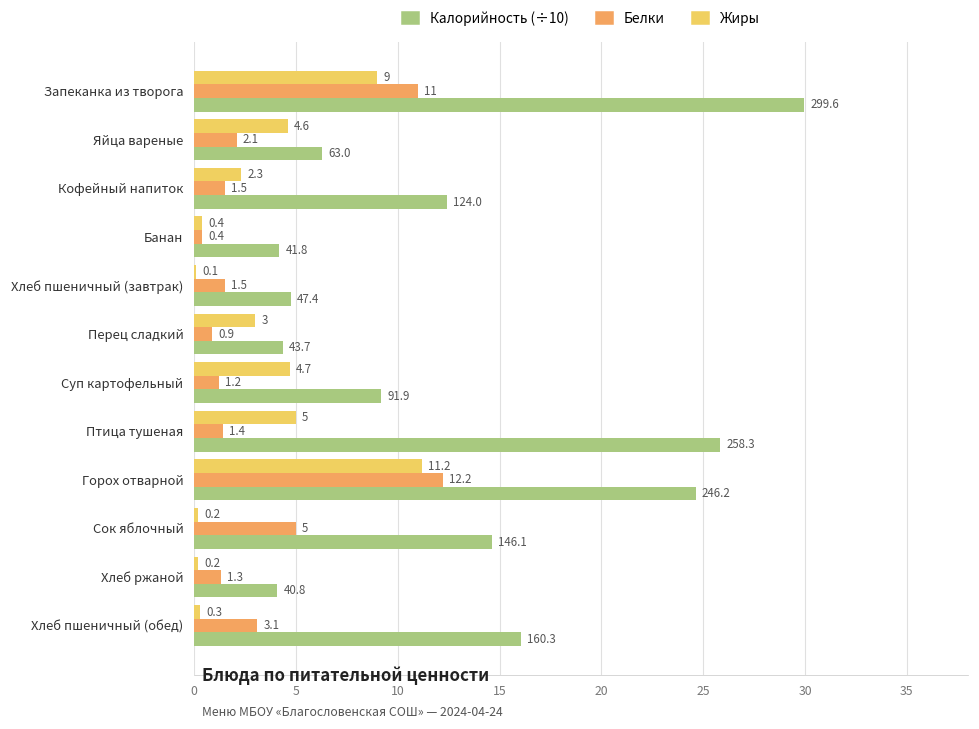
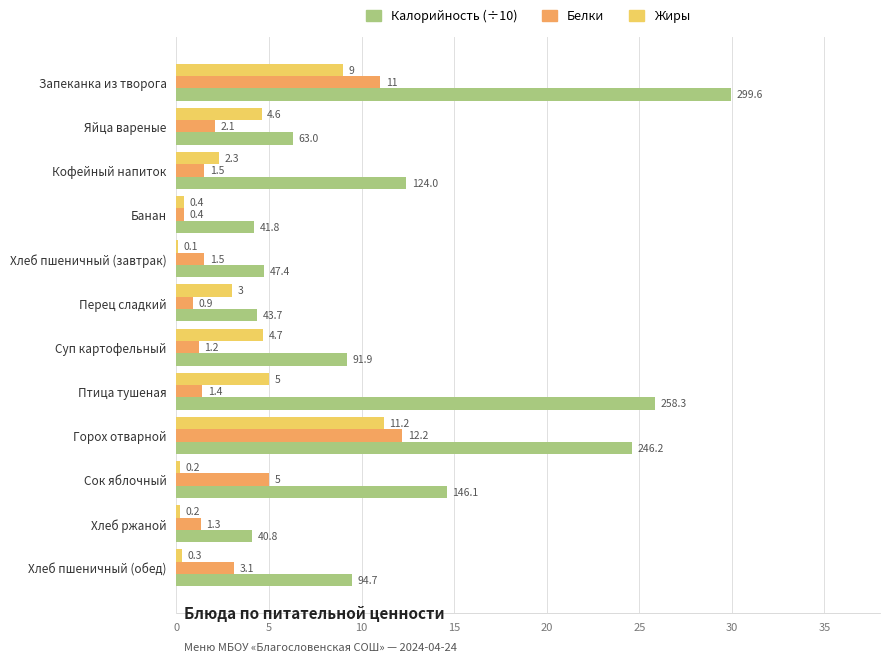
Калорийность (÷10), Хлеб пшеничный (обед): 160.3 -> 94.7
